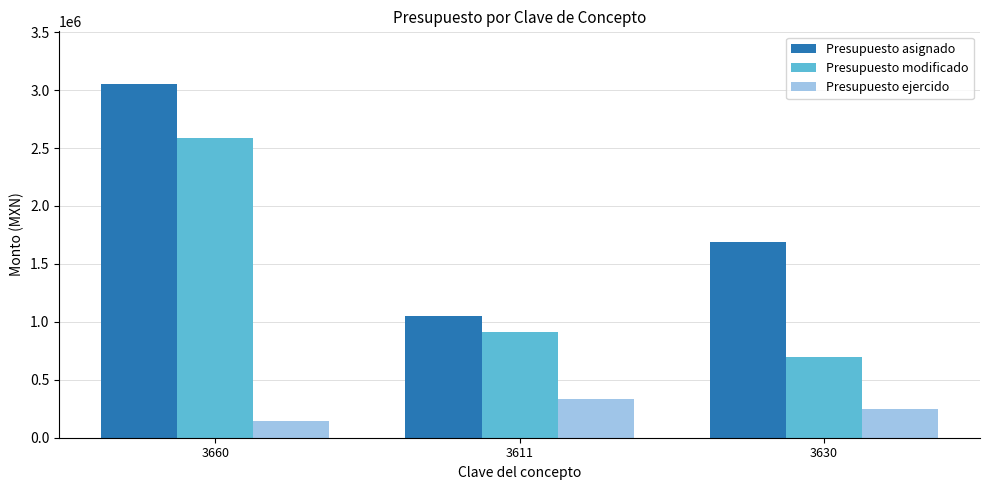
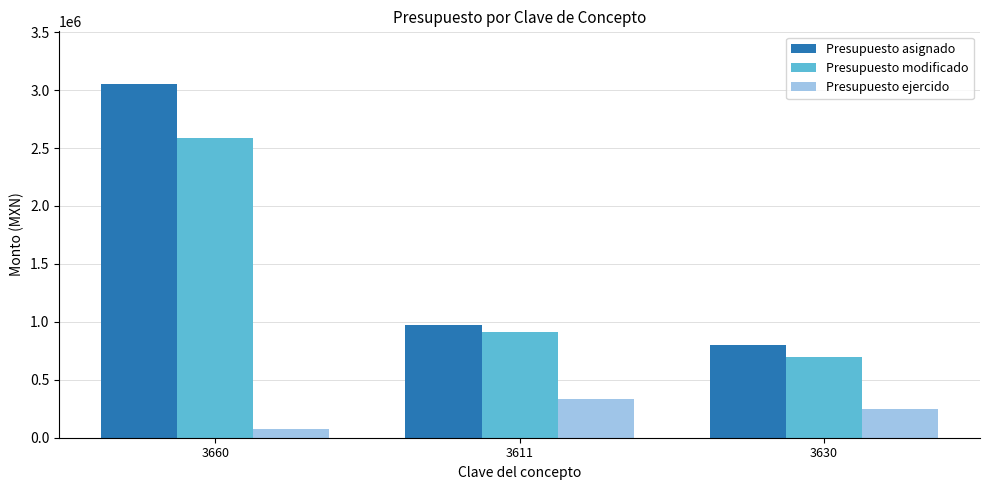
Presupuesto ejercido, 3660: 150000 -> 70000
Presupuesto asignado, 3611: 1050000 -> 970000
Presupuesto asignado, 3630: 1690000 -> 800000
